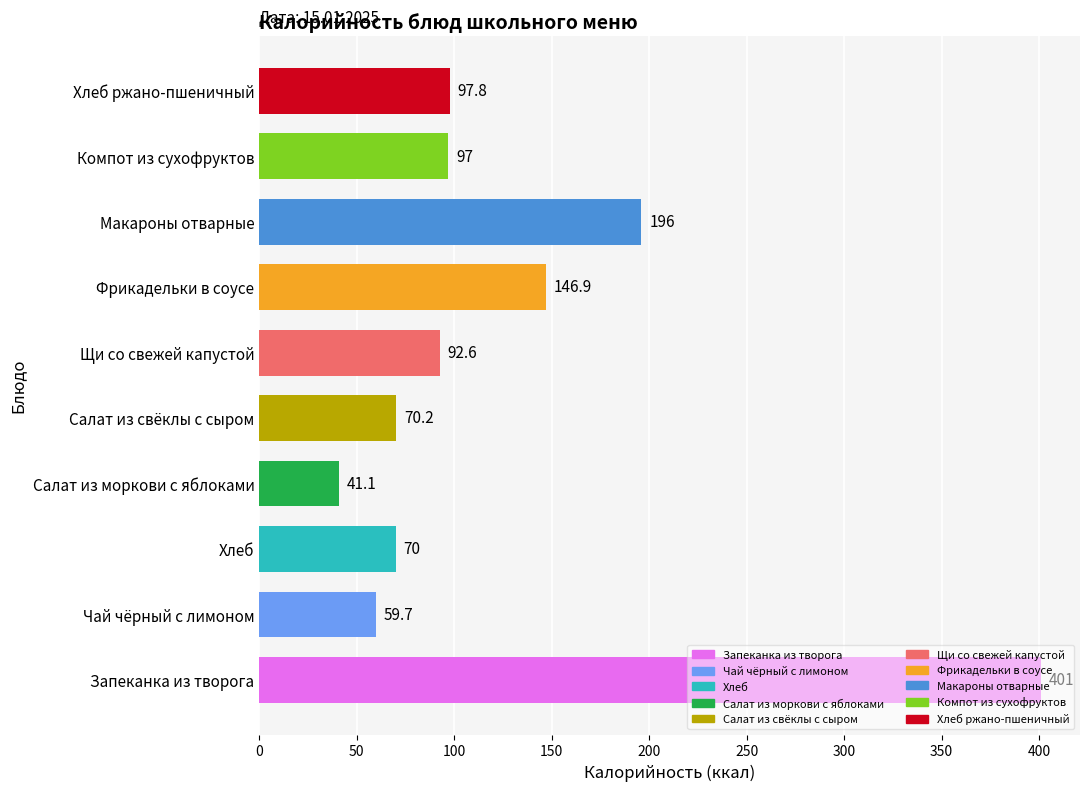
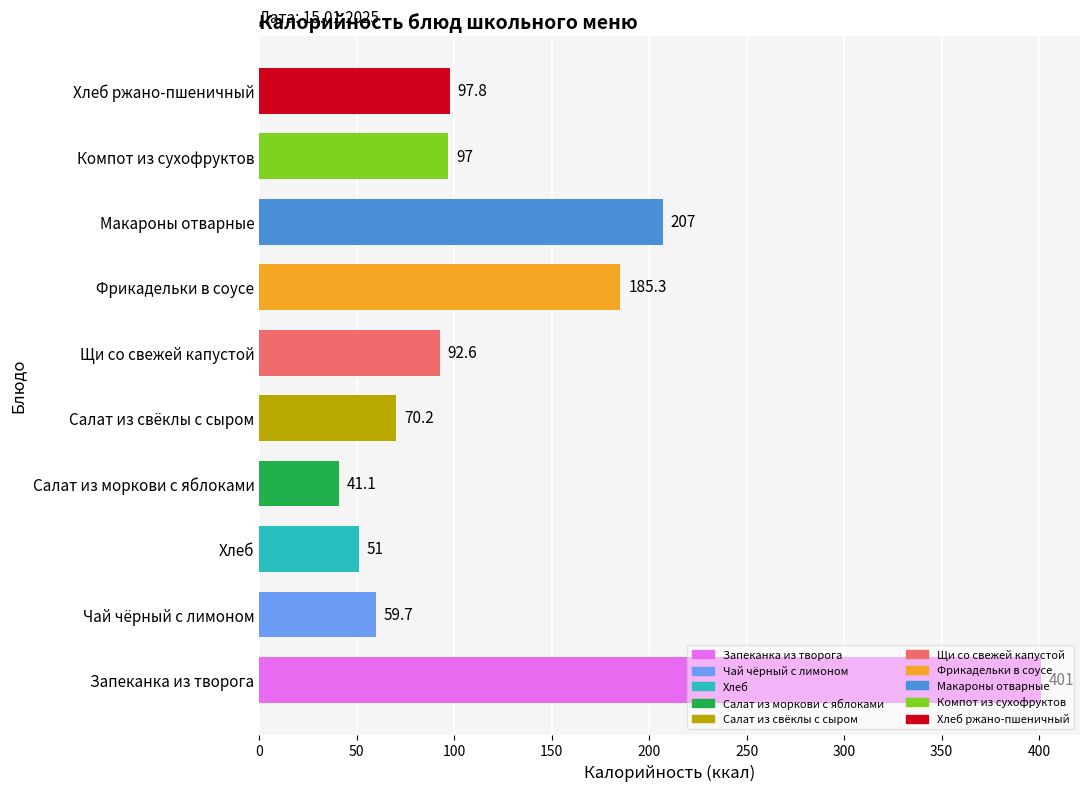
Макароны отварные: 196 -> 207
Фрикадельки в соусе: 146.9 -> 185.3
Хлеб: 70 -> 51
